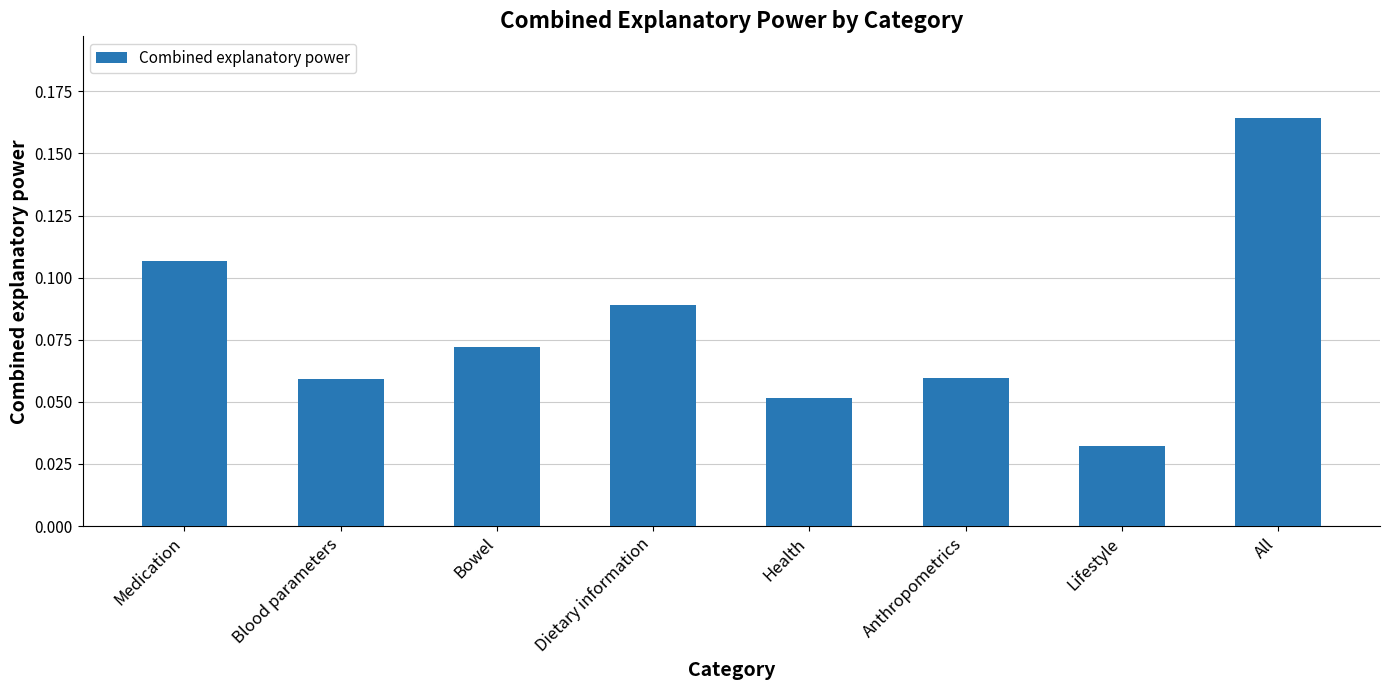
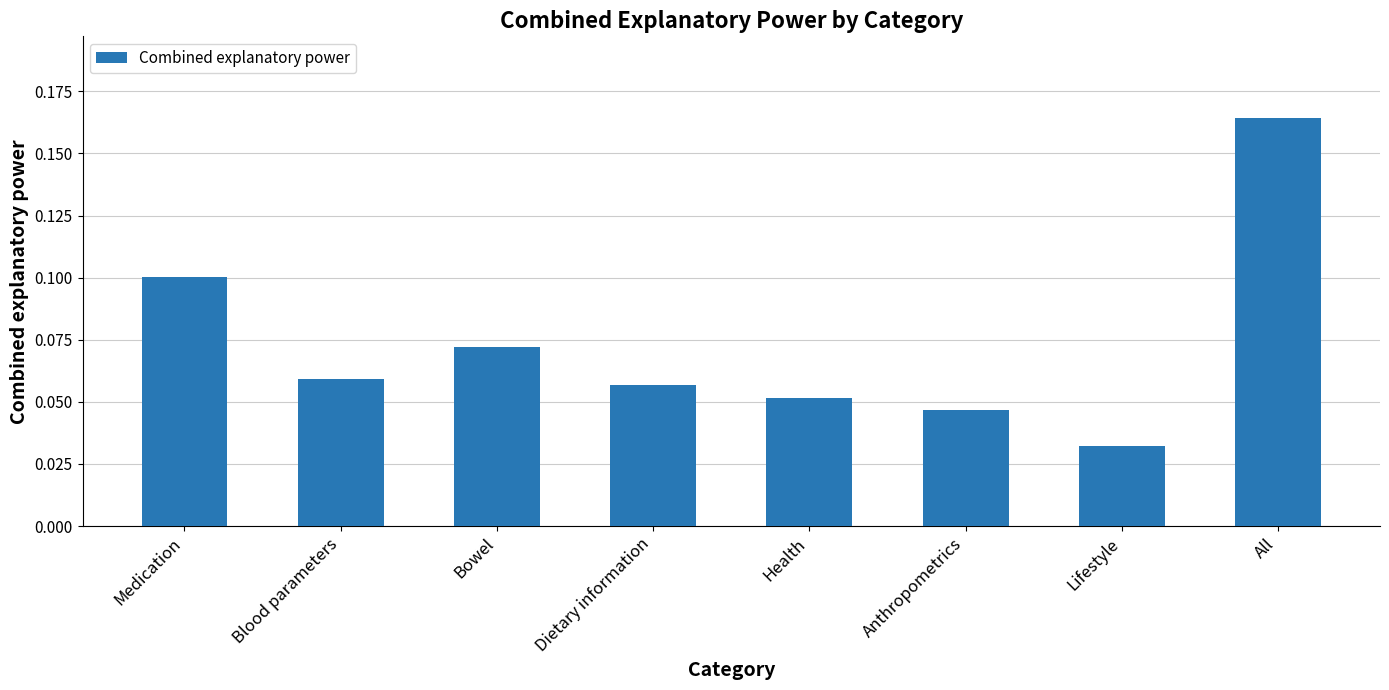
Medication: 0.107 -> 0.100
Dietary information: 0.089 -> 0.057
Anthropometrics: 0.060 -> 0.047
